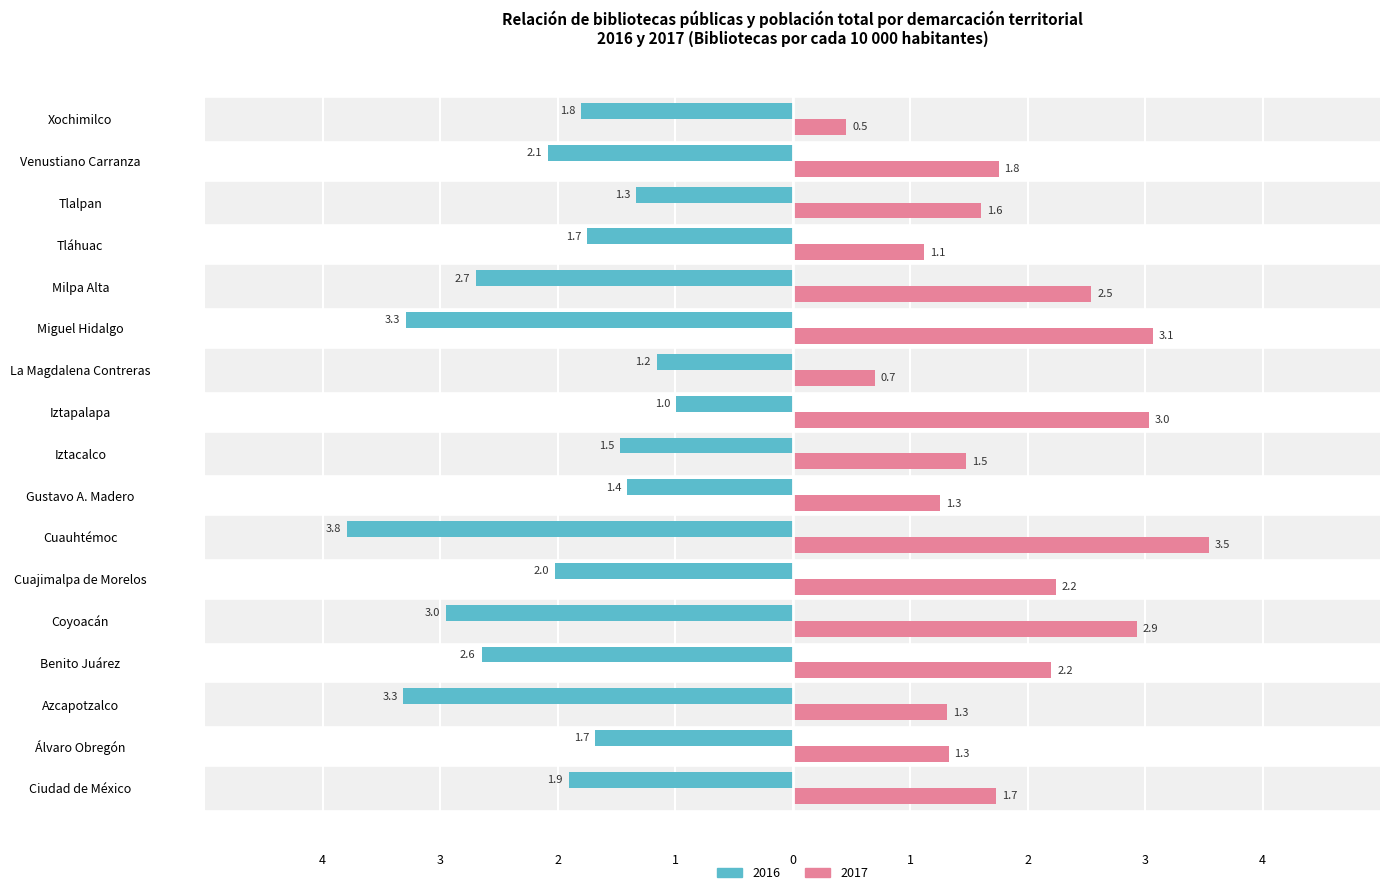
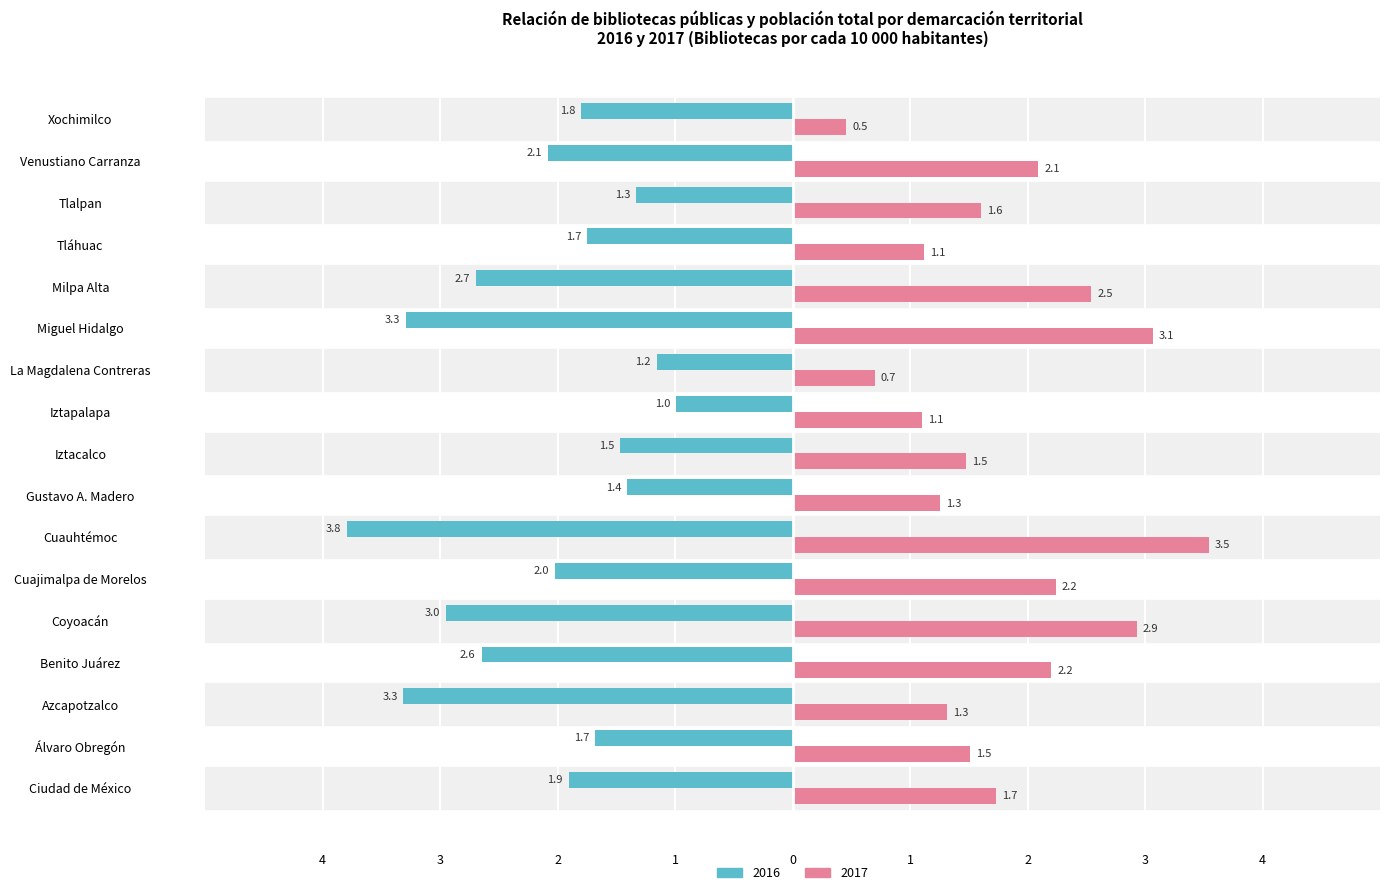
2017, Venustiano Carranza: 1.8 -> 2.1
2017, Iztapalapa: 3.0 -> 1.1
2017, Álvaro Obregón: 1.3 -> 1.5
